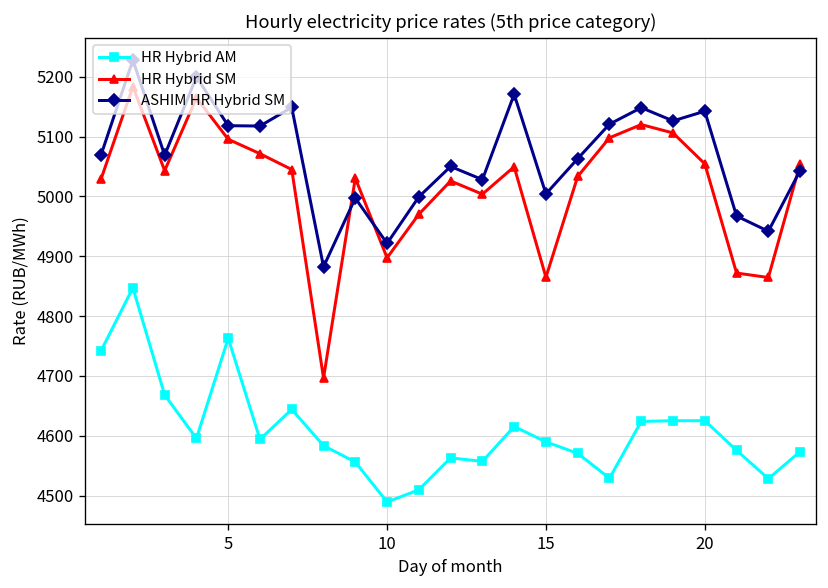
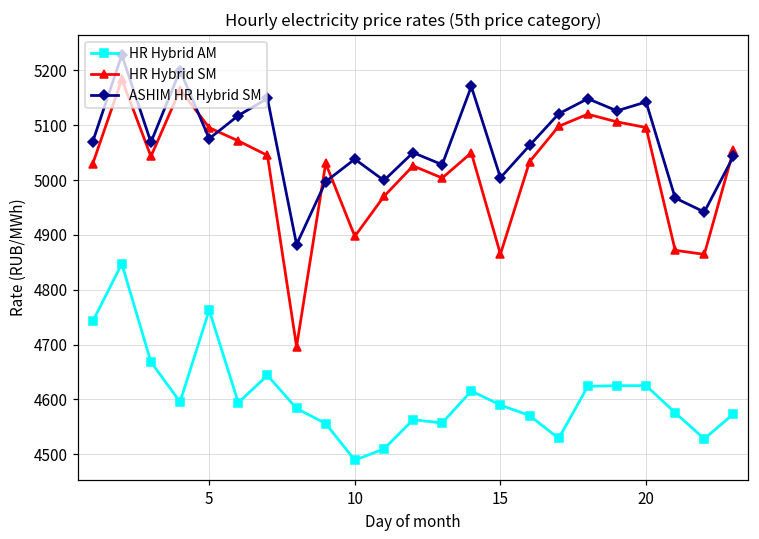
ASHIM HR Hybrid SM, 5: 5120 -> 5080
ASHIM HR Hybrid SM, 10: 4920 -> 5040
HR Hybrid SM, 20: 5050 -> 5100
